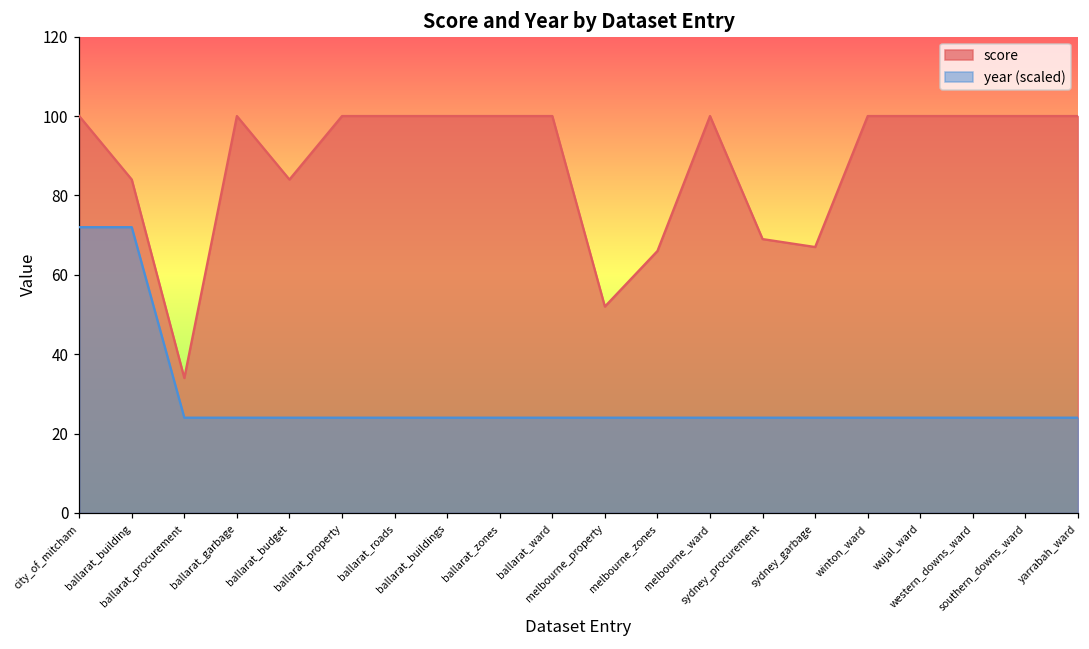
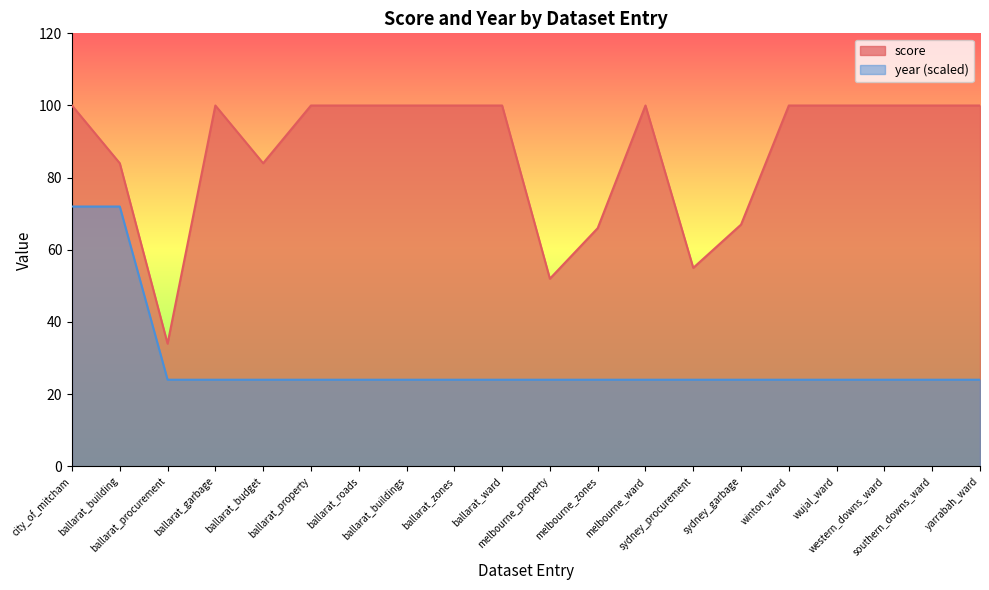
score, sydney_procurement: 69 -> 55
